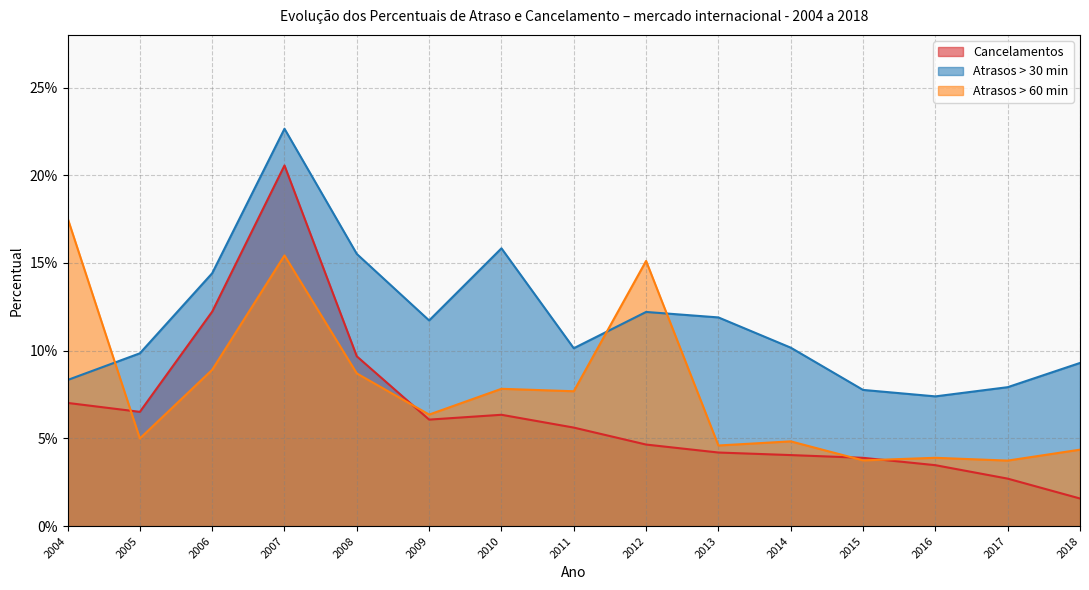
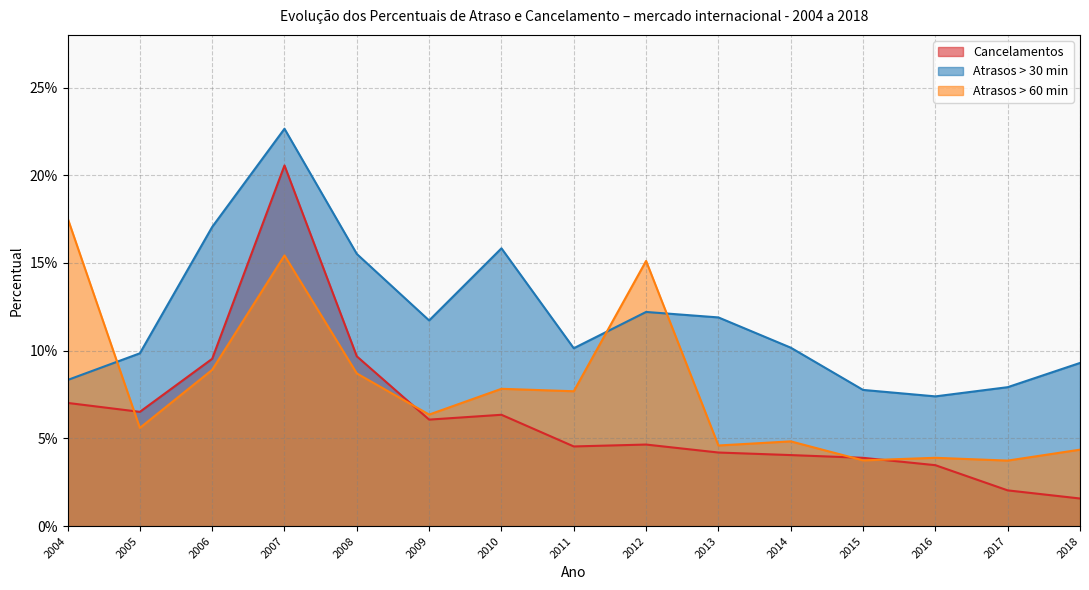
Atrasos > 60 min, 2005: 5.0% -> 5.6%
Cancelamentos, 2006: 12.2% -> 9.5%
Atrasos > 30 min, 2006: 14.4% -> 17.1%
Cancelamentos, 2011: 5.6% -> 4.5%
Cancelamentos, 2017: 2.7% -> 2.0%
